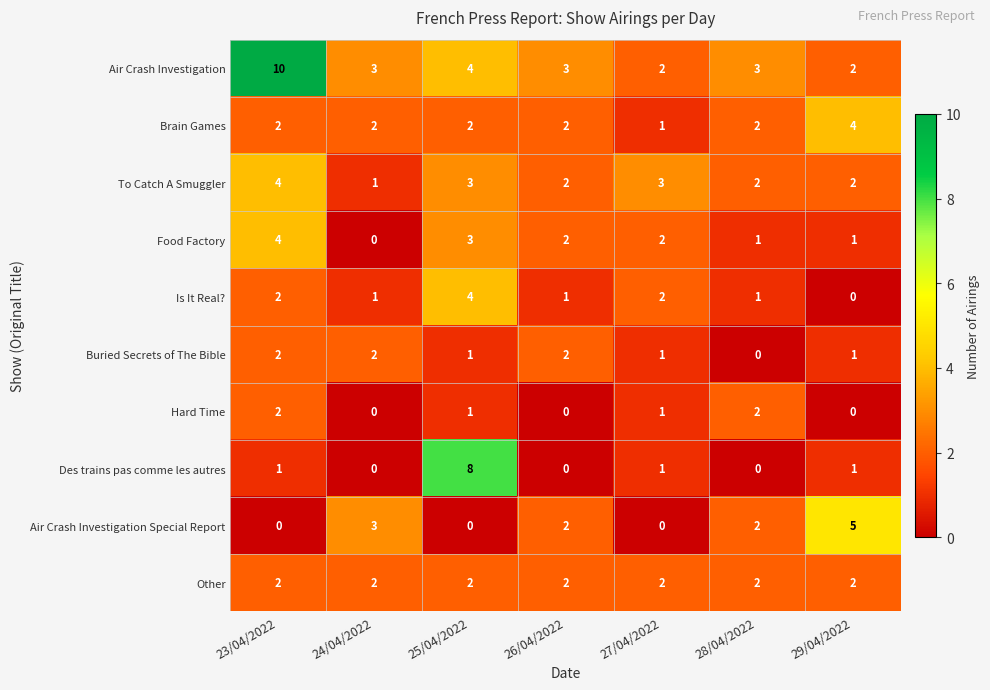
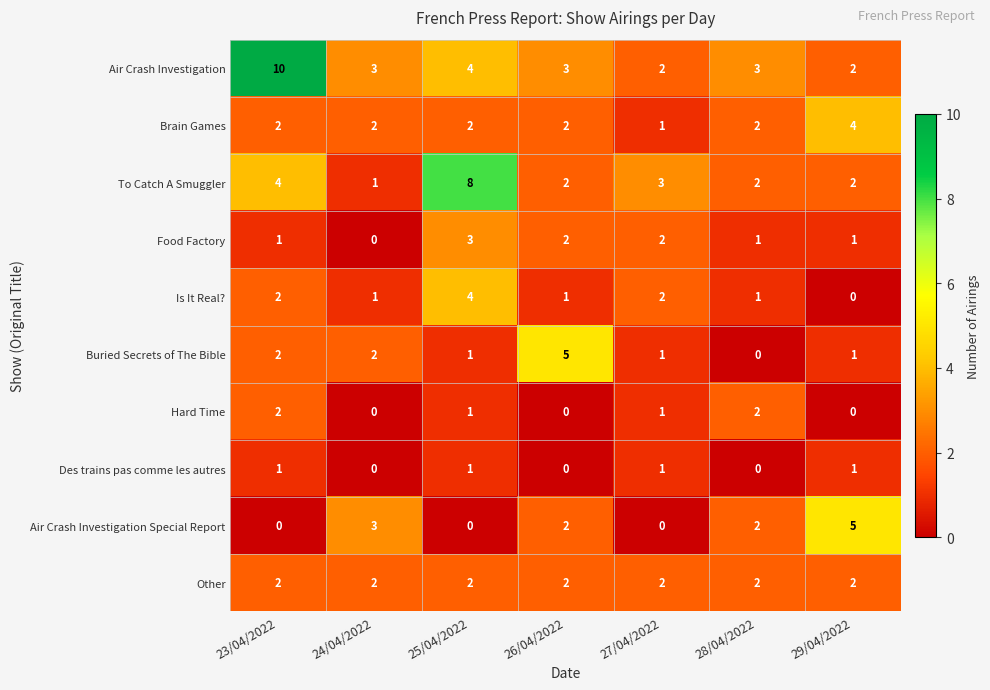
To Catch A Smuggler, 25/04/2022: 3 -> 8
Food Factory, 23/04/2022: 4 -> 1
Buried Secrets of The Bible, 26/04/2022: 2 -> 5
Des trains pas comme les autres, 25/04/2022: 8 -> 1
